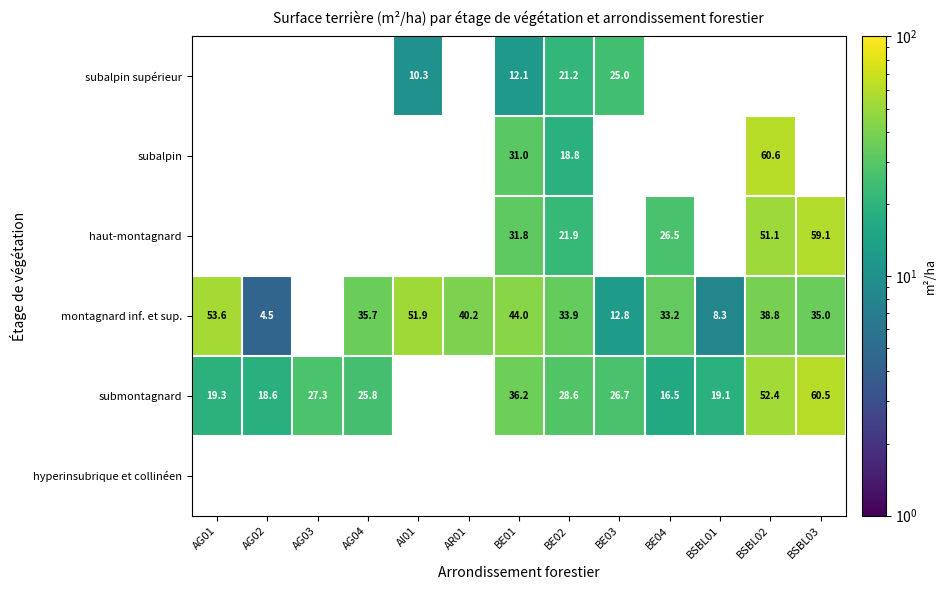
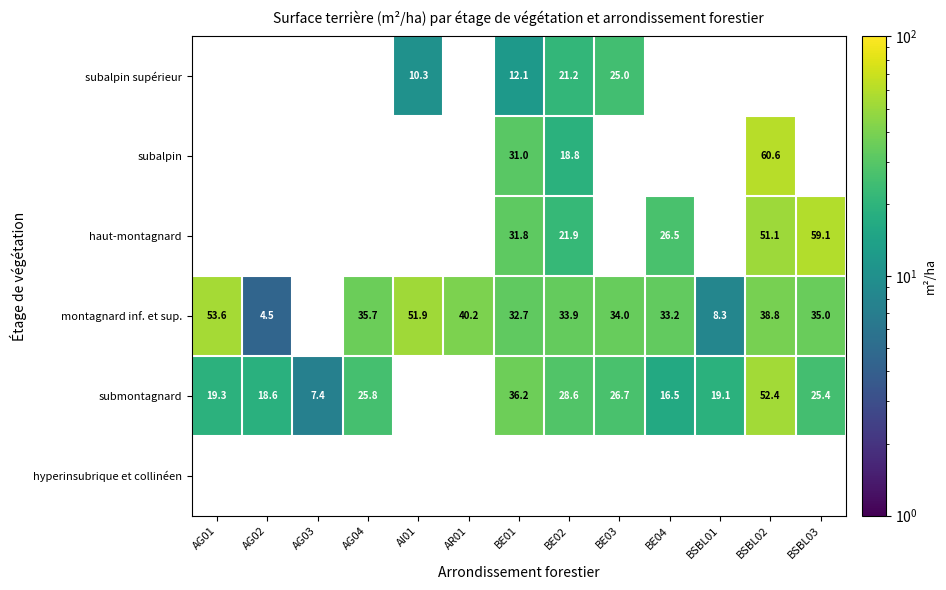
montagnard inf. et sup., BE01: 44.0 -> 32.7
montagnard inf. et sup., BE03: 12.8 -> 34.0
submontagnard, AG03: 27.3 -> 7.4
submontagnard, BSBL03: 60.5 -> 25.4
